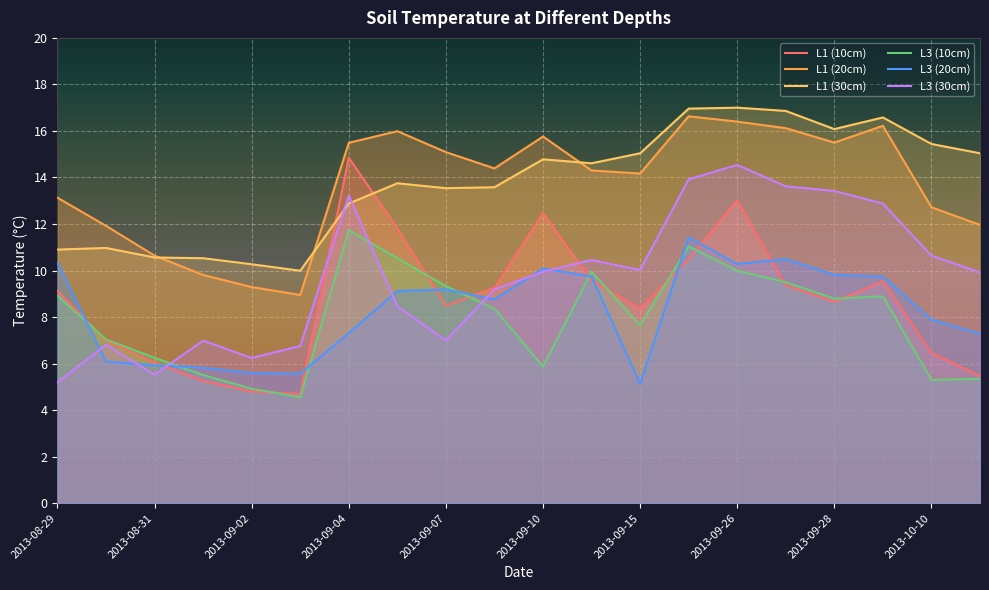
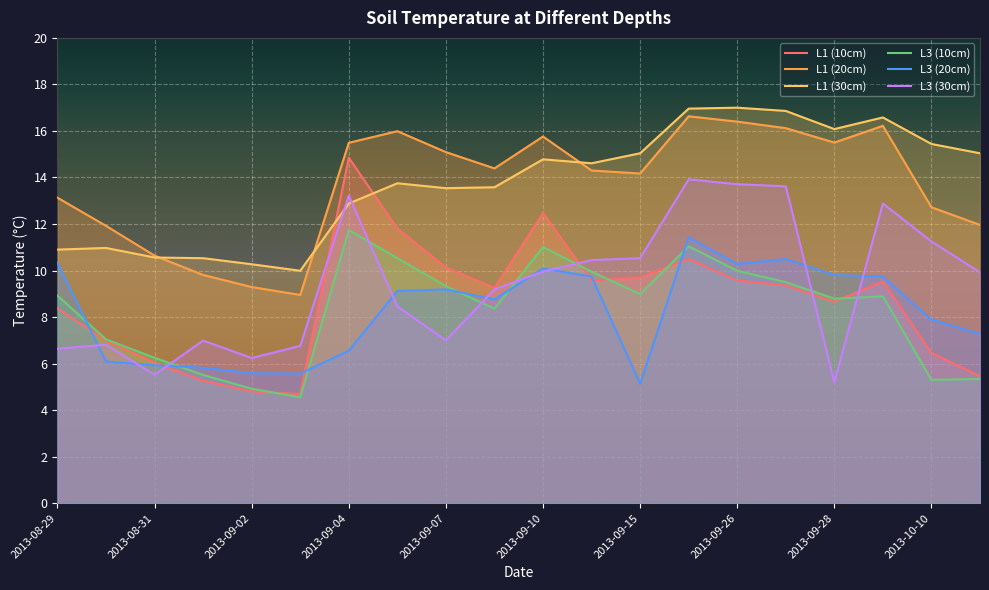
L1 (10cm), 2013-08-29: 9.1 -> 8.4
L3 (30cm), 2013-08-29: 5.2 -> 6.6
L3 (20cm), 2013-09-04: 7.3 -> 6.6
L1 (10cm), 2013-09-07: 8.5 -> 10.1
L3 (10cm), 2013-09-10: 5.9 -> 11.0
L1 (10cm), 2013-09-15: 8.4 -> 9.7
L3 (10cm), 2013-09-15: 7.7 -> 9.0
L3 (30cm), 2013-09-15: 10.0 -> 10.5
L1 (10cm), 2013-09-26: 13.0 -> 9.6
L3 (30cm), 2013-09-26: 14.5 -> 13.7
L3 (30cm), 2013-09-28: 13.4 -> 5.2
L3 (30cm), 2013-10-10: 10.6 -> 11.3
